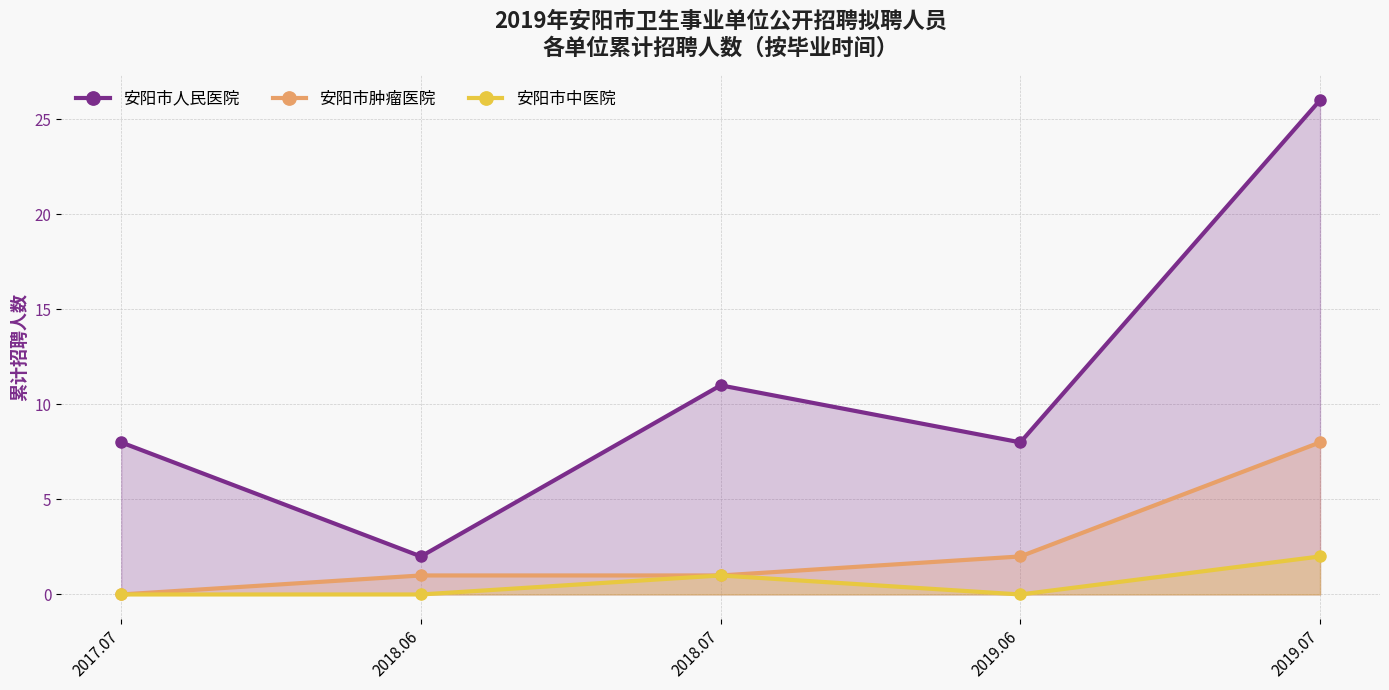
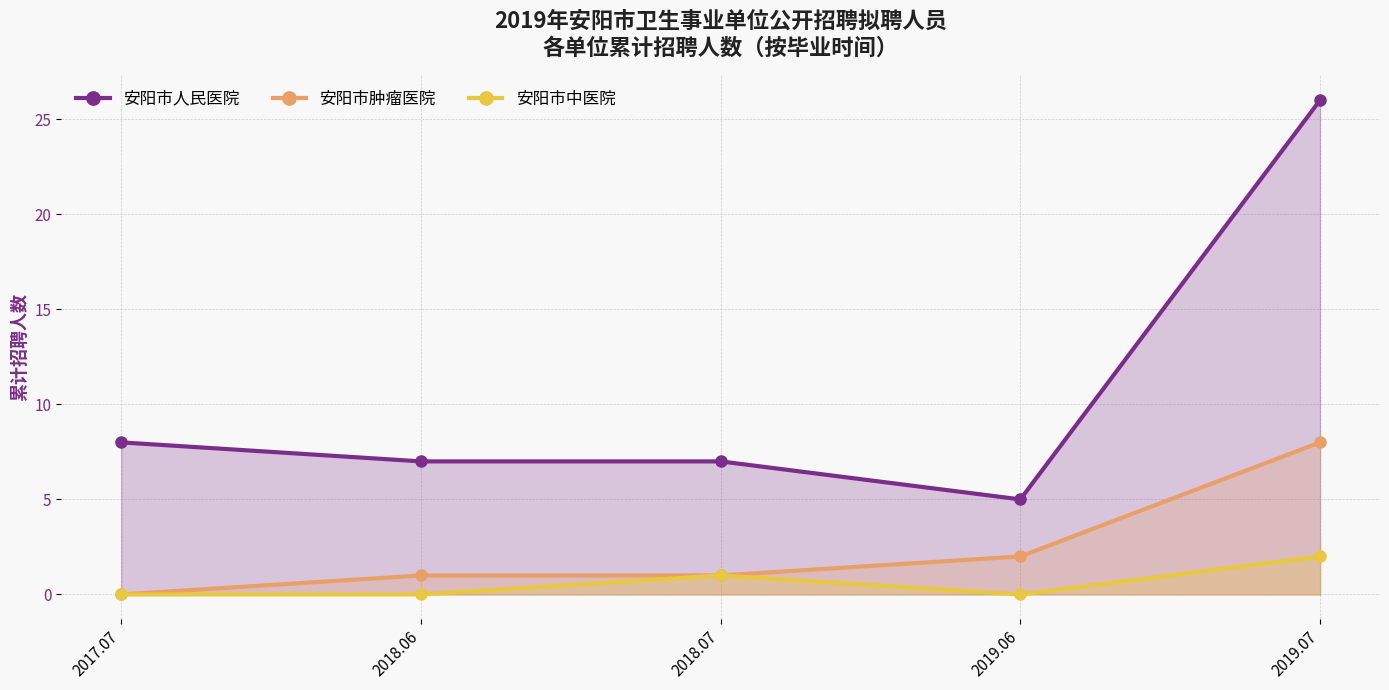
安阳市人民医院, 2018.06: 2 -> 7
安阳市人民医院, 2018.07: 11 -> 7
安阳市人民医院, 2019.06: 8 -> 5
